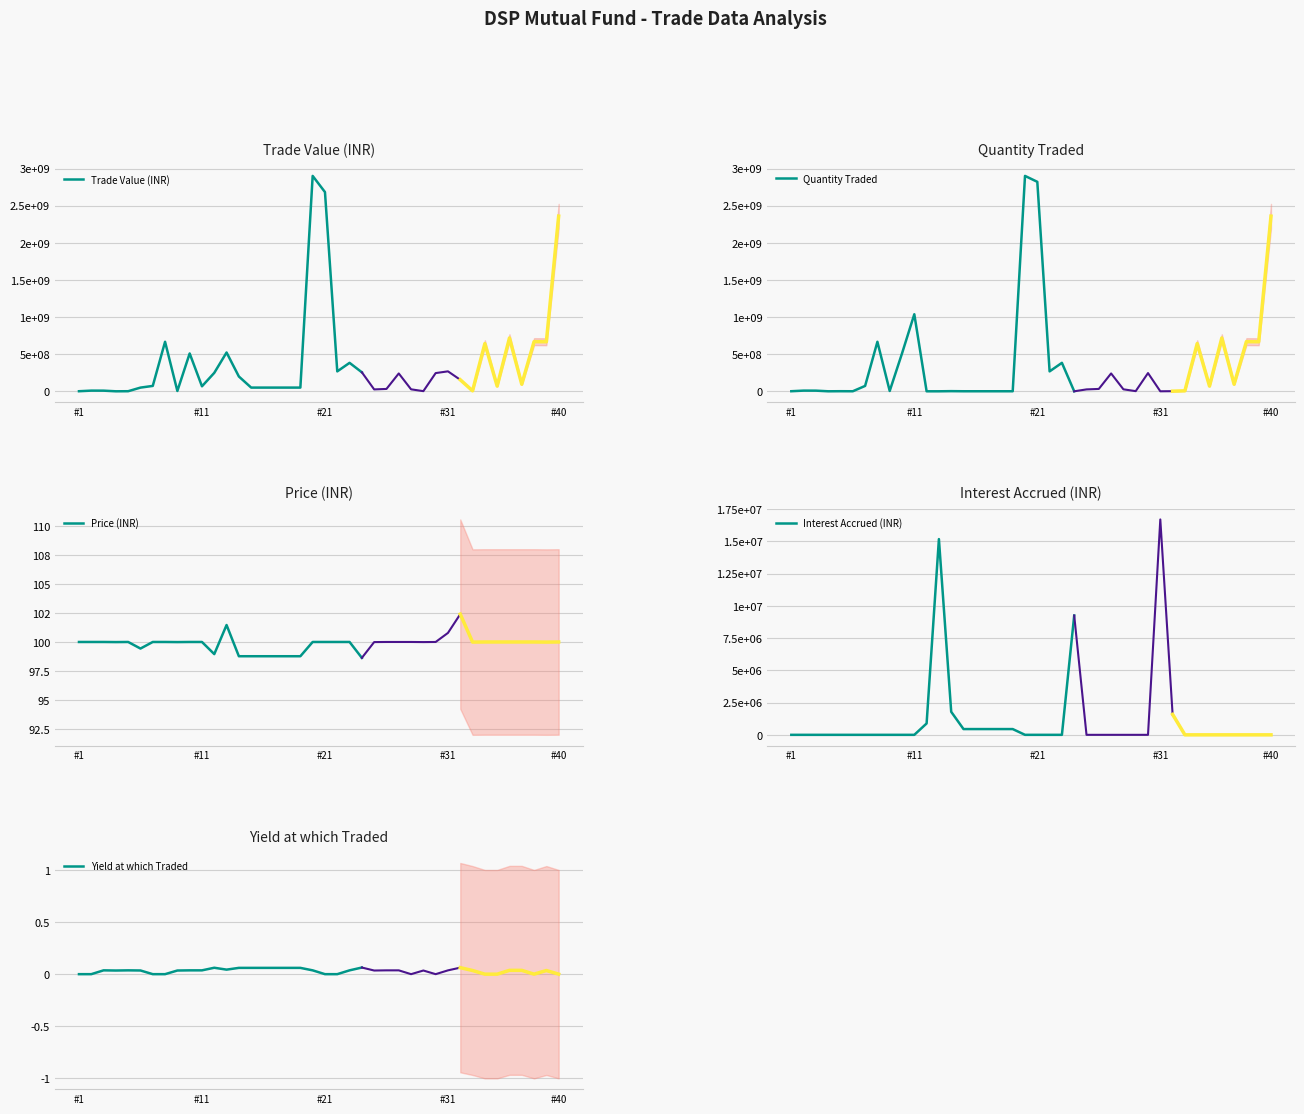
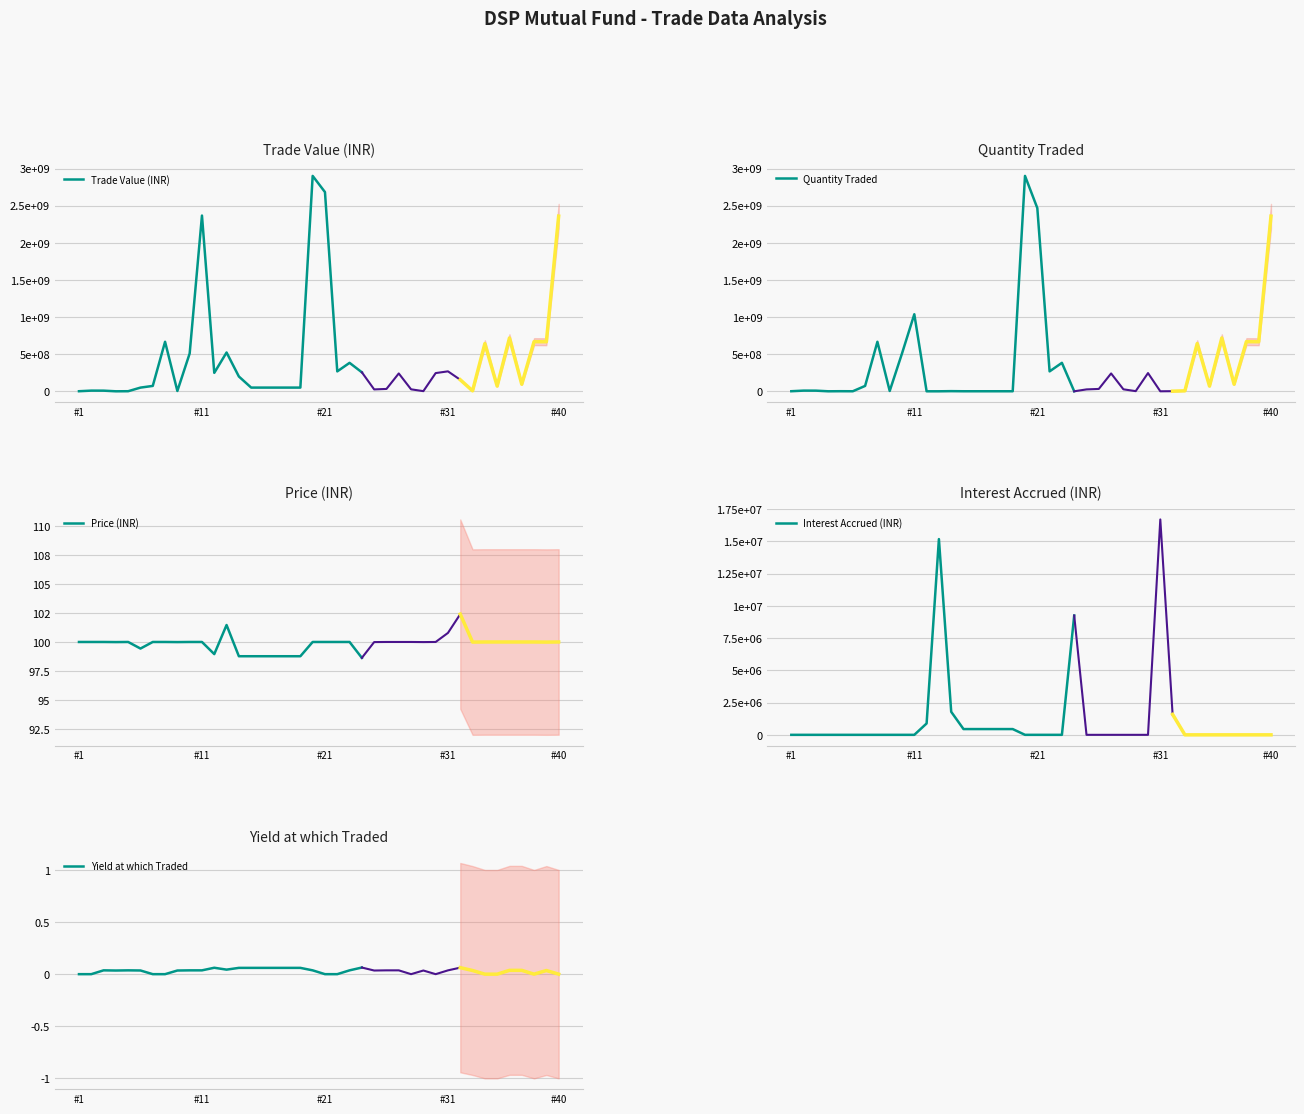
Trade Value (INR), Trade Value (INR), #11: 100000000 -> 2400000000
Quantity Traded, Quantity Traded, #21: 2800000000 -> 2500000000
